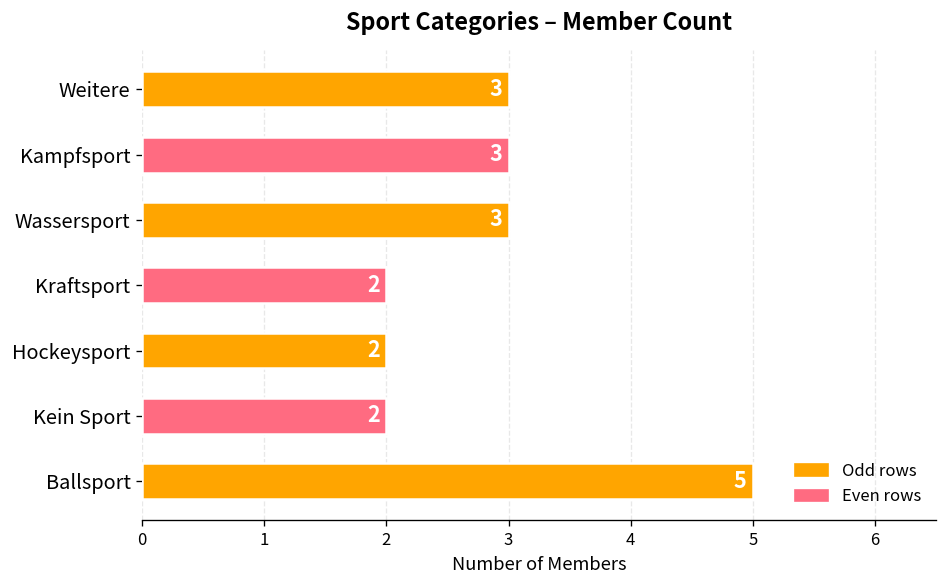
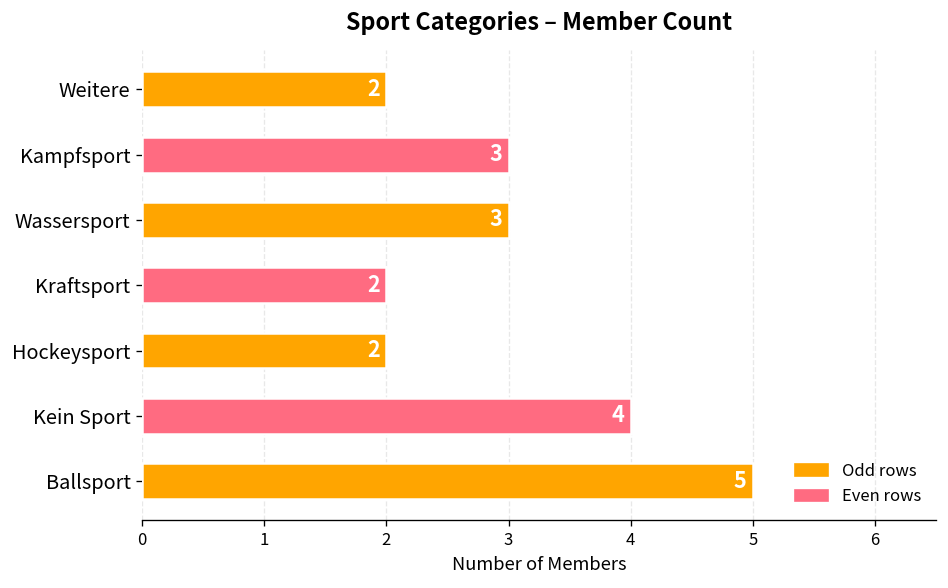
Weitere: 3 -> 2
Kein Sport: 2 -> 4
